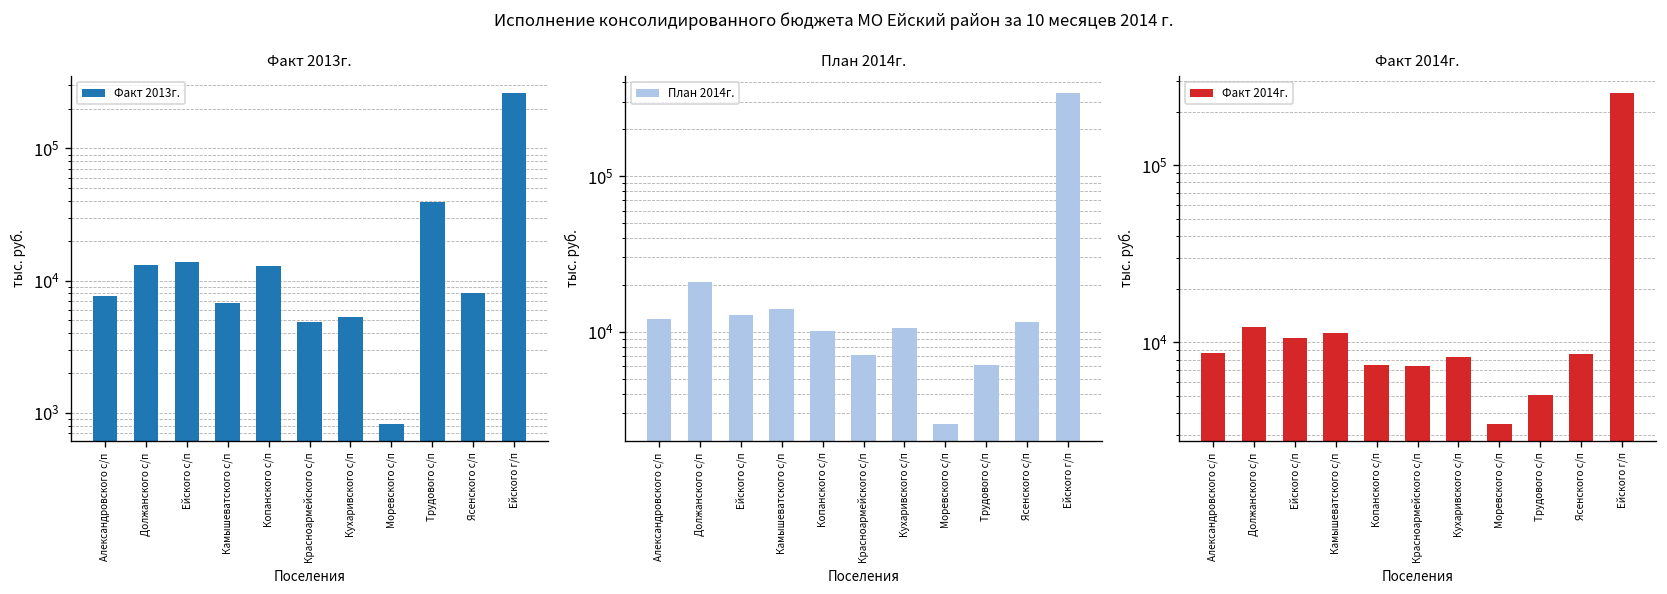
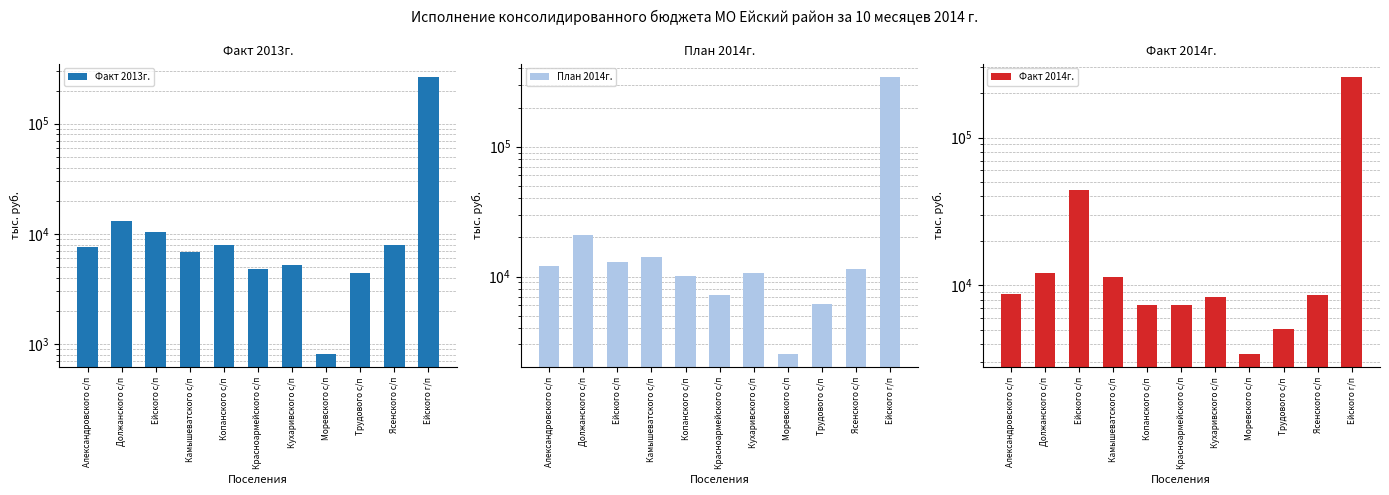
Факт 2013г., Ейского с/п: 14000 -> 10000
Факт 2013г., Копанского с/п: 13000 -> 8000
Факт 2013г., Трудового с/п: 39000 -> 4400
Факт 2014г., Ейского с/п: 11000 -> 44000
